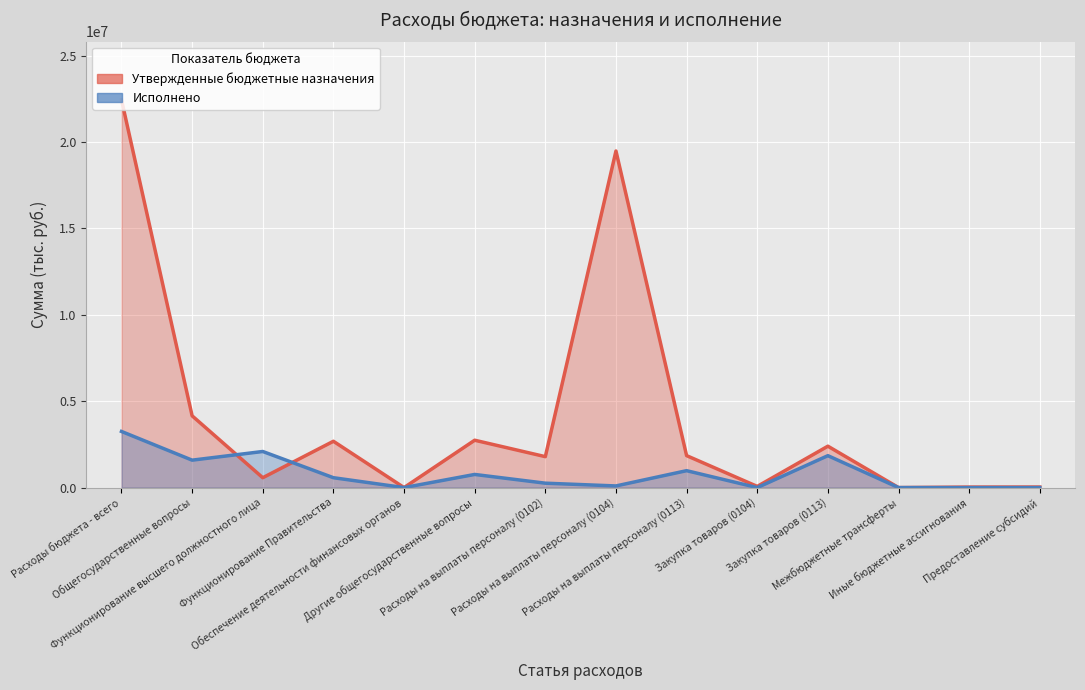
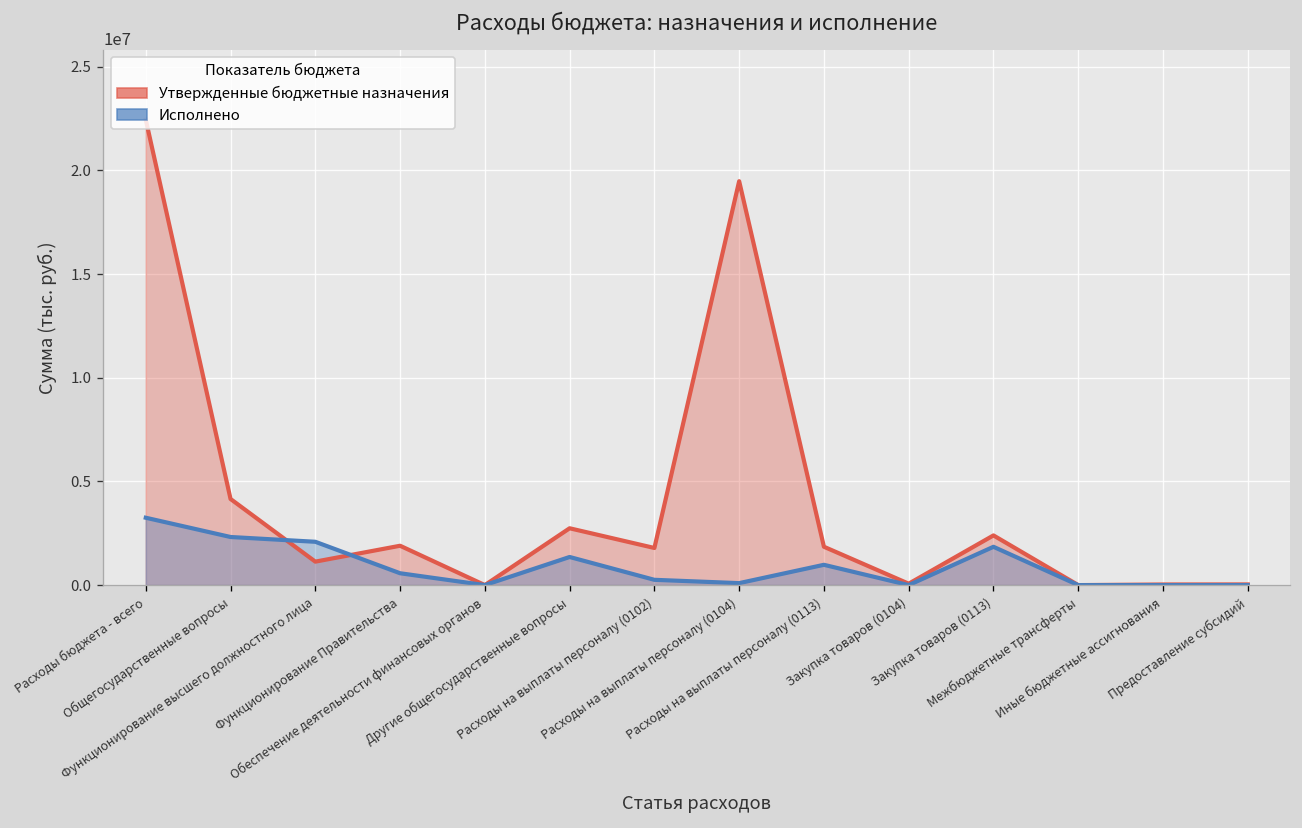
Исполнено, Общегосударственные вопросы: 1600000 -> 2300000
Утвержденные бюджетные назначения, Функционирование высшего должностного лица: 600000 -> 1100000
Утвержденные бюджетные назначения, Функционирование Правительства: 2700000 -> 1900000
Исполнено, Другие общегосударственные вопросы: 800000 -> 1400000
